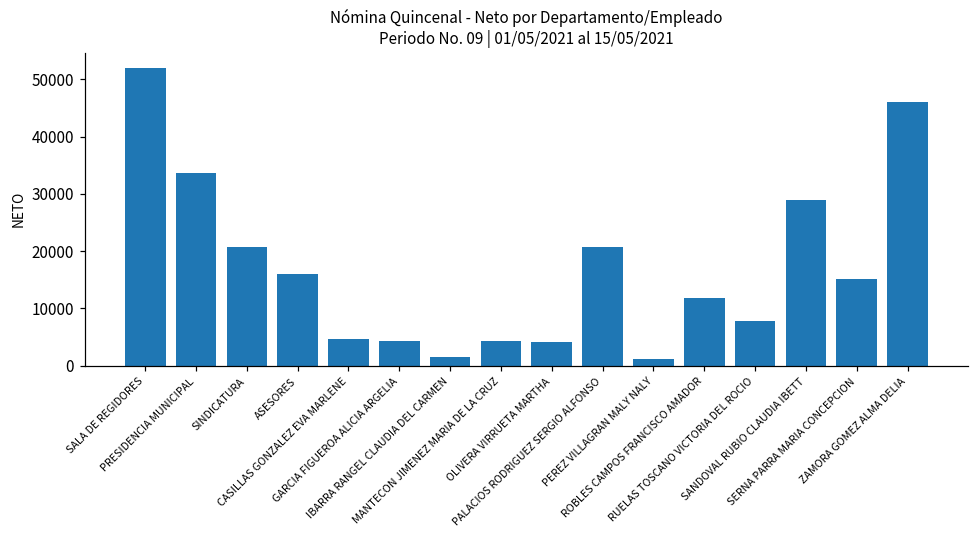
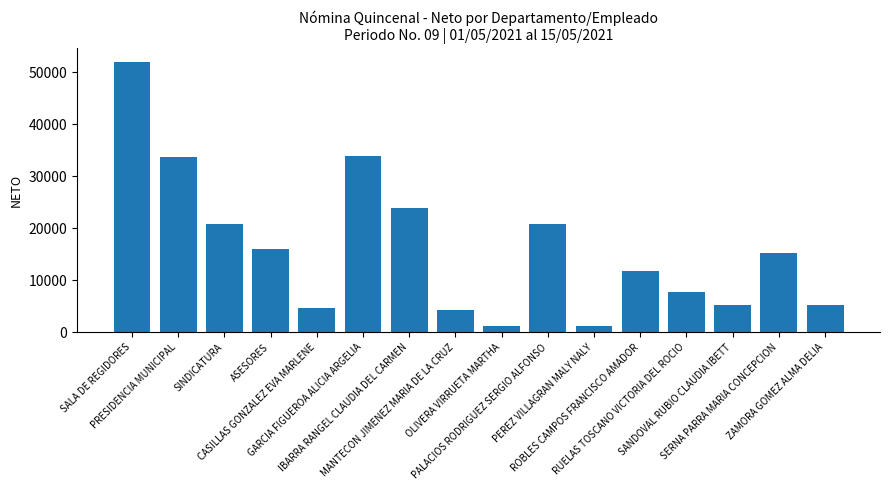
GARCIA FIGUEROA ALICIA ARGELIA: 4000 -> 34000
IBARRA RANGEL CLAUDIA DEL CARMEN: 2000 -> 24000
OLIVERA VIRRUETA MARTHA: 4000 -> 1000
SANDOVAL RUBIO CLAUDIA IBETT: 29000 -> 5000
ZAMORA GOMEZ ALMA DELIA: 46000 -> 5000
